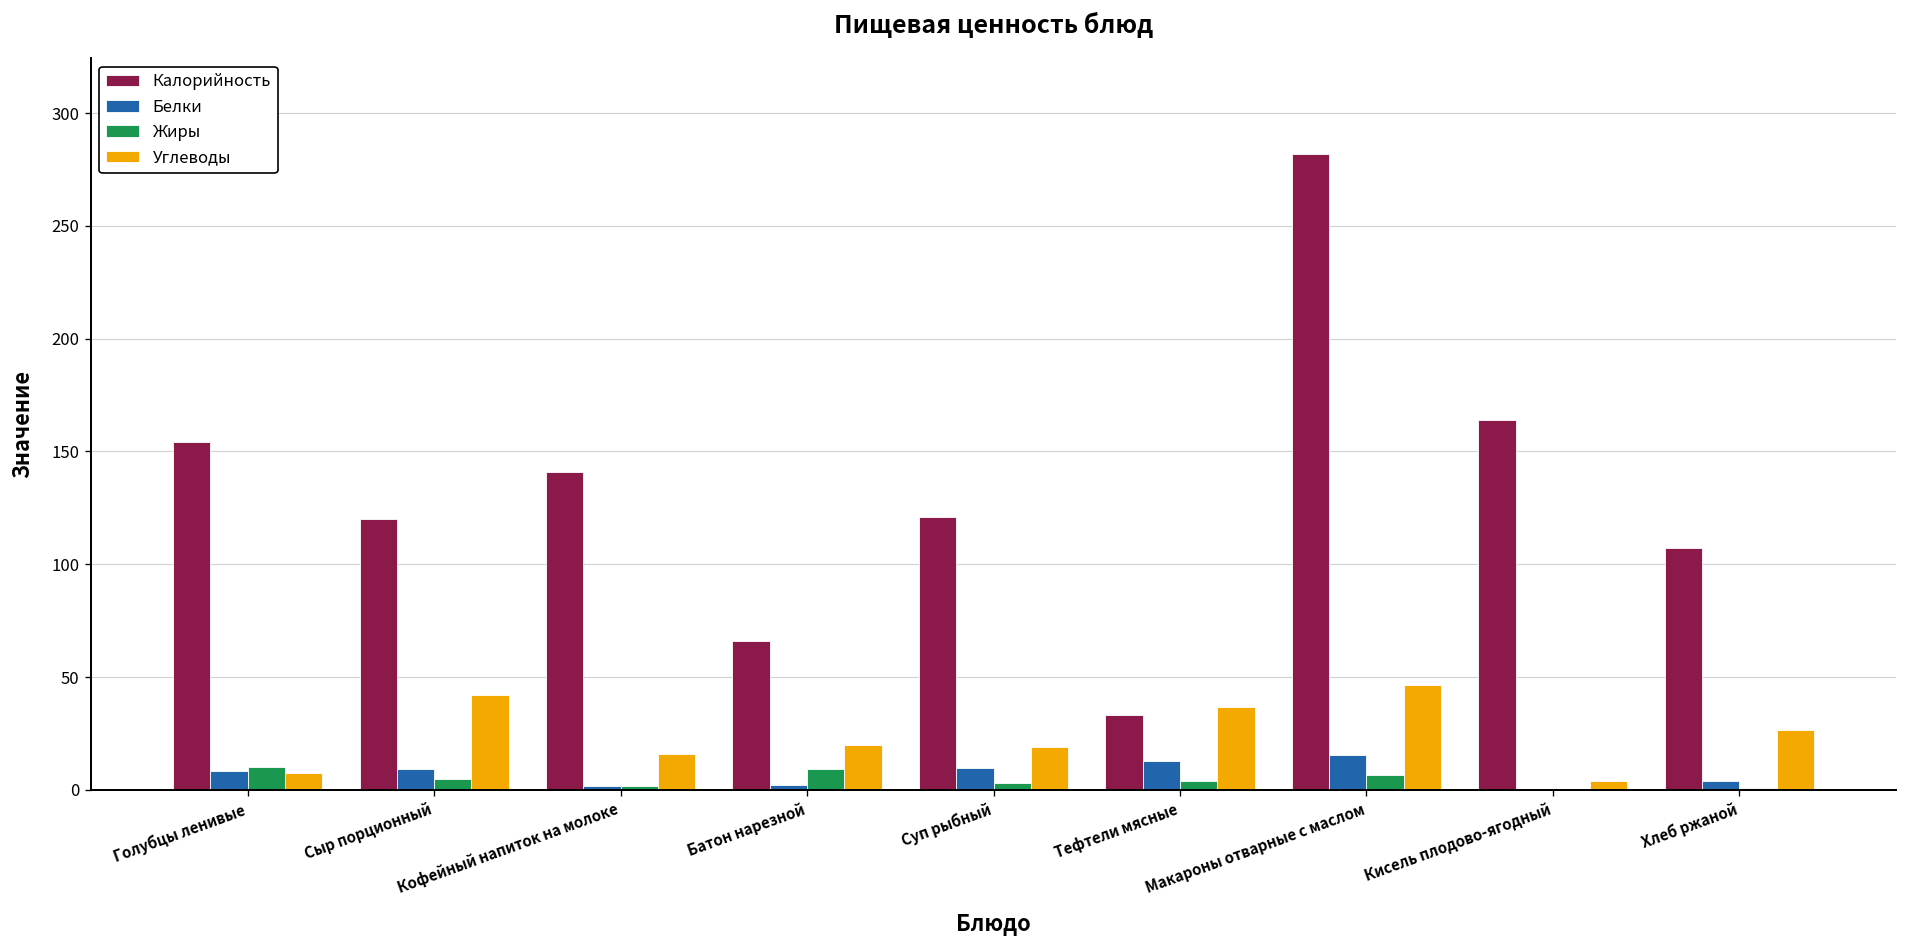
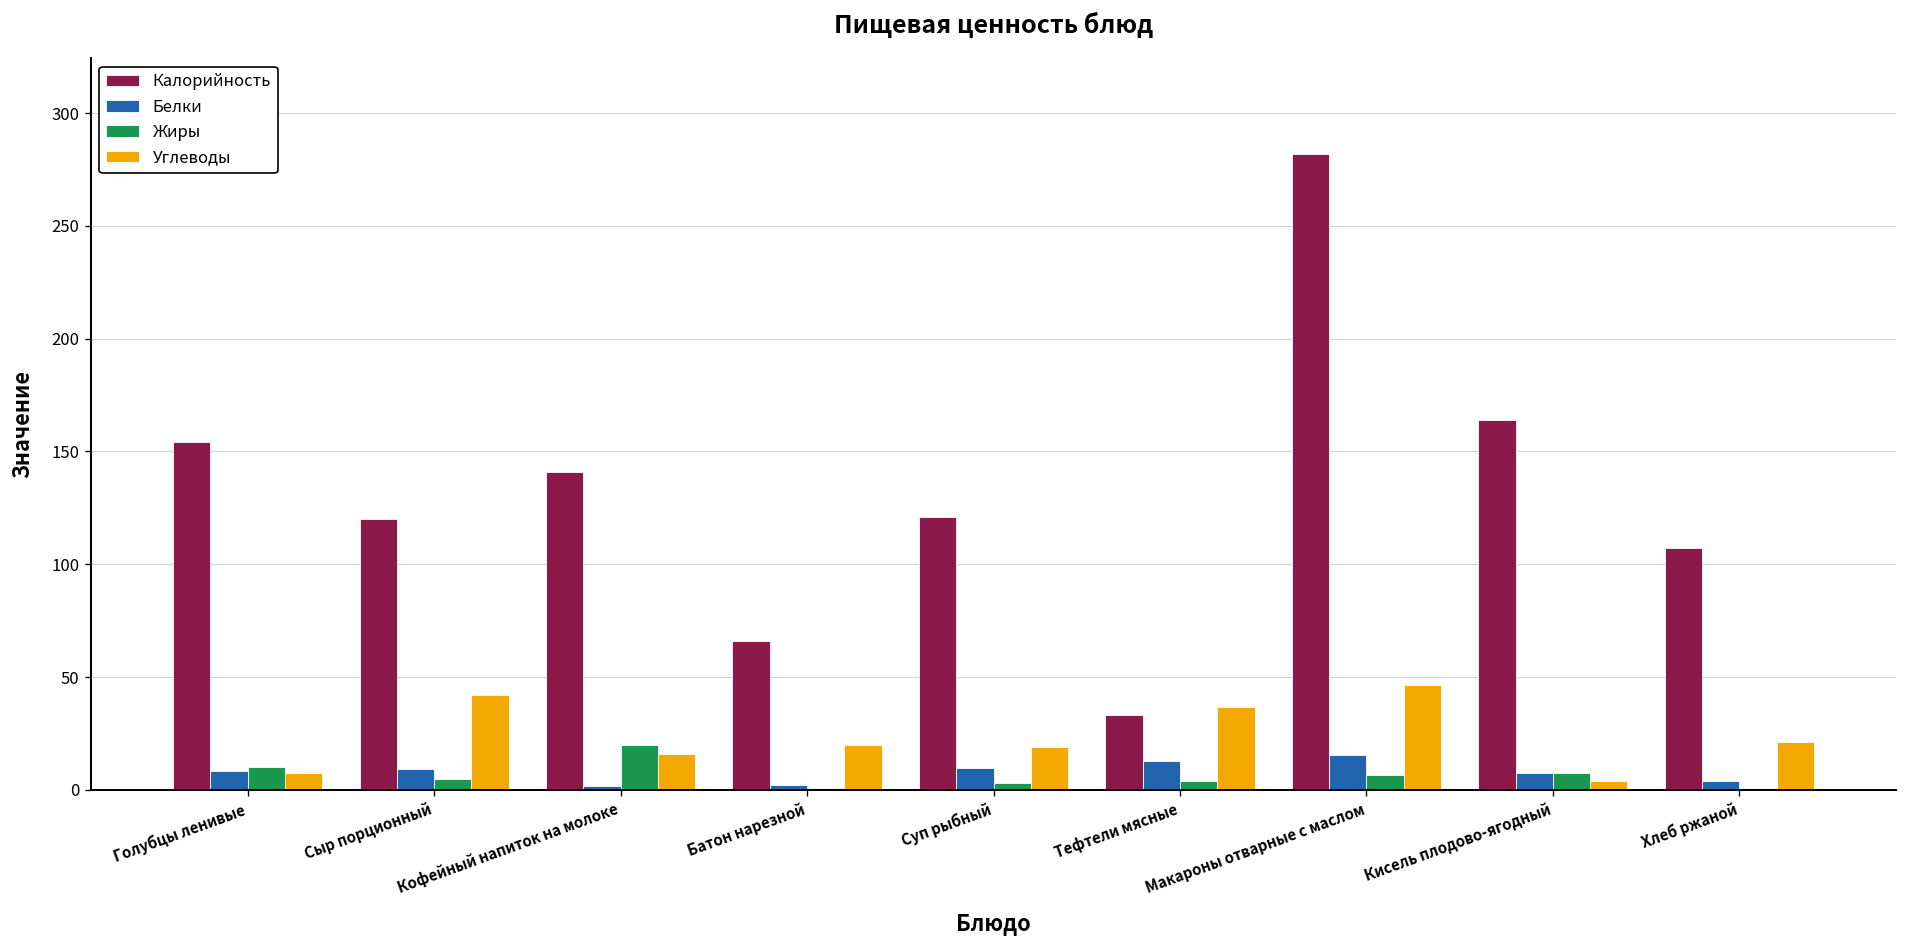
Жиры, Кофейный напиток на молоке: 2 -> 20
Жиры, Батон нарезной: 9 -> 1
Белки, Кисель плодово-ягодный: 0 -> 8
Жиры, Кисель плодово-ягодный: 0 -> 7
Углеводы, Хлеб ржаной: 27 -> 21
